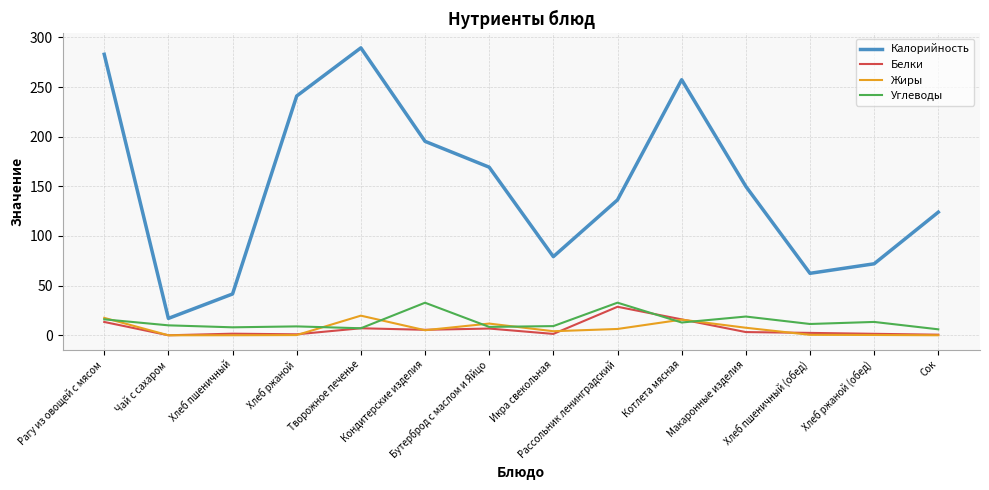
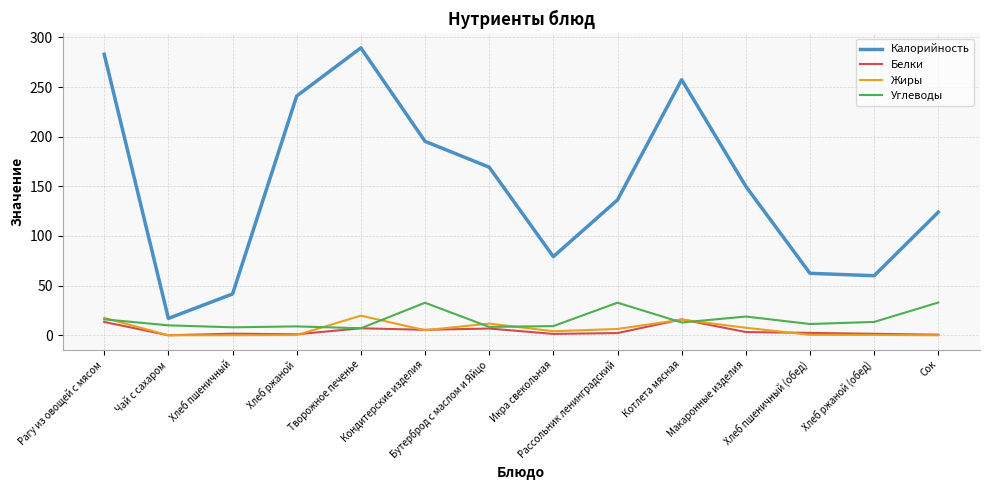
Белки, Рассольник ленинградский: 30 -> 0
Калорийность, Хлеб ржаной (обед): 70 -> 60
Углеводы, Сок: 10 -> 30
